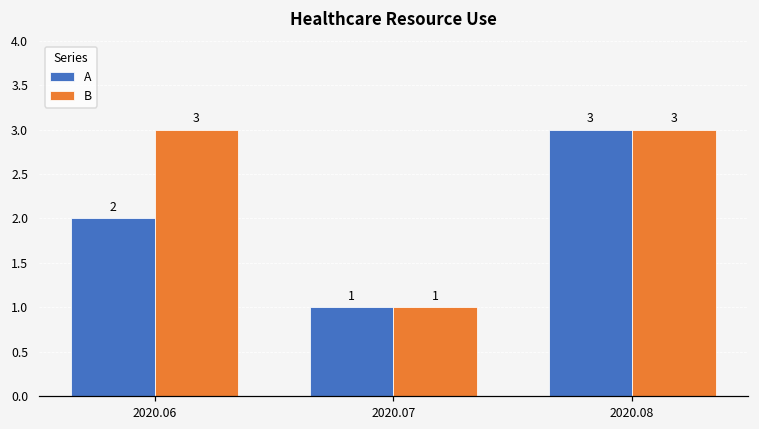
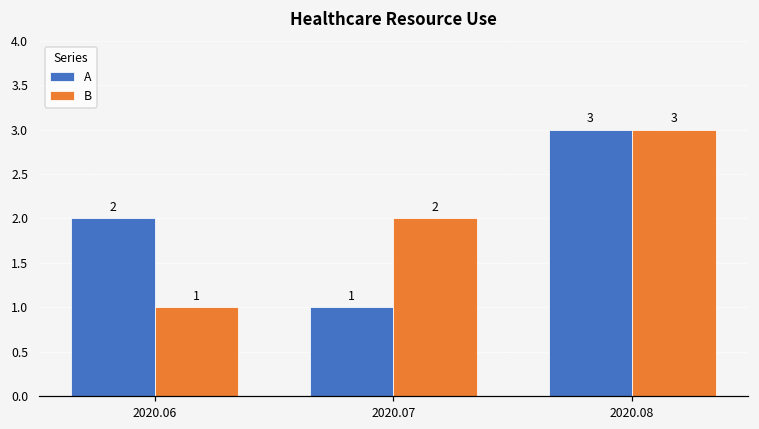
B, 2020.06: 3 -> 1
B, 2020.07: 1 -> 2
